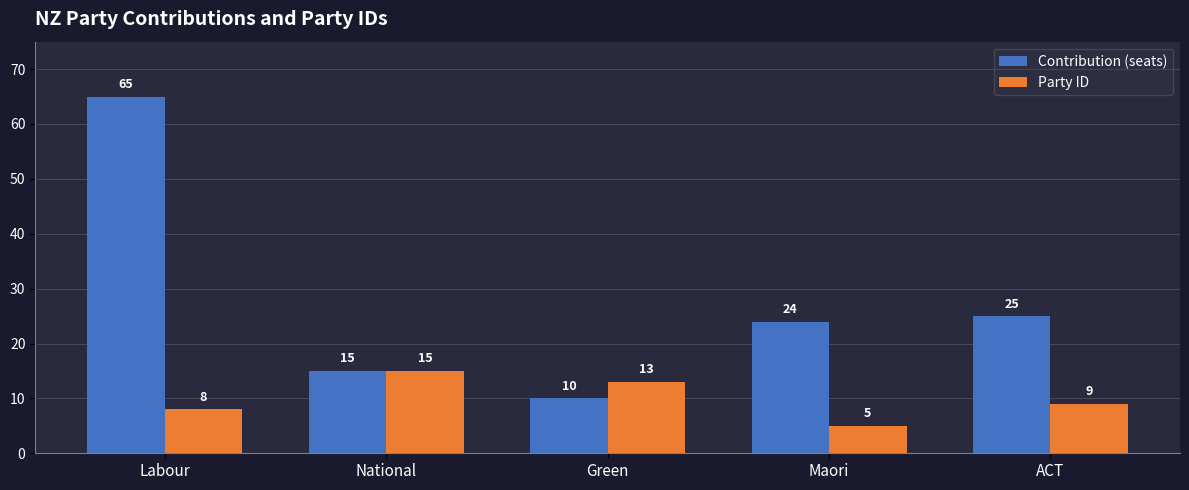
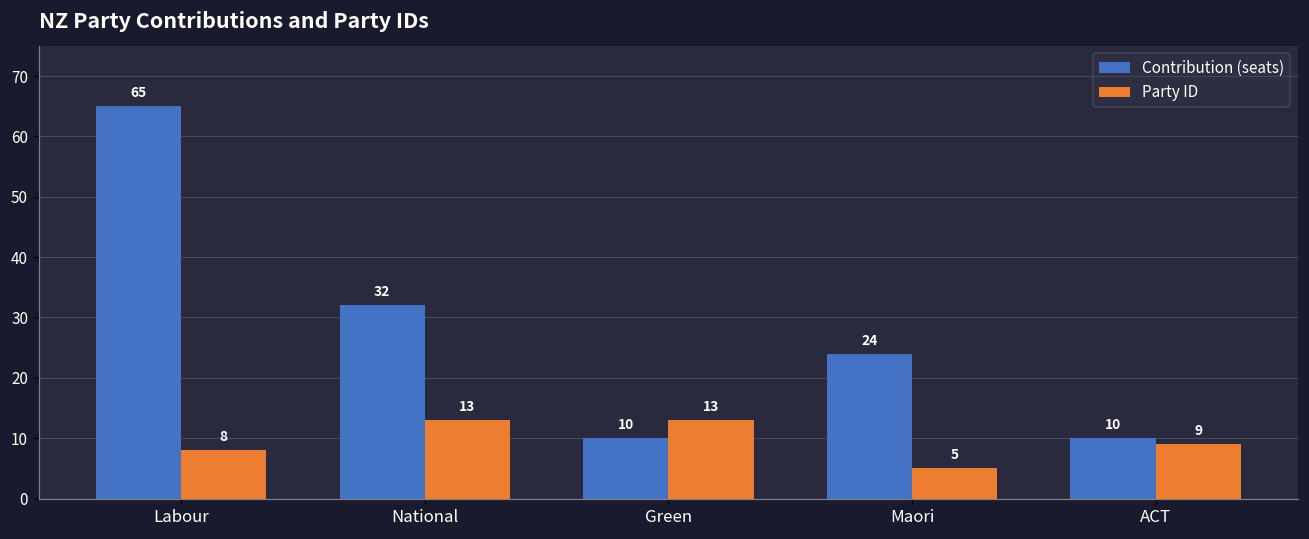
Contribution (seats), National: 15 -> 32
Party ID, National: 15 -> 13
Contribution (seats), ACT: 25 -> 10
